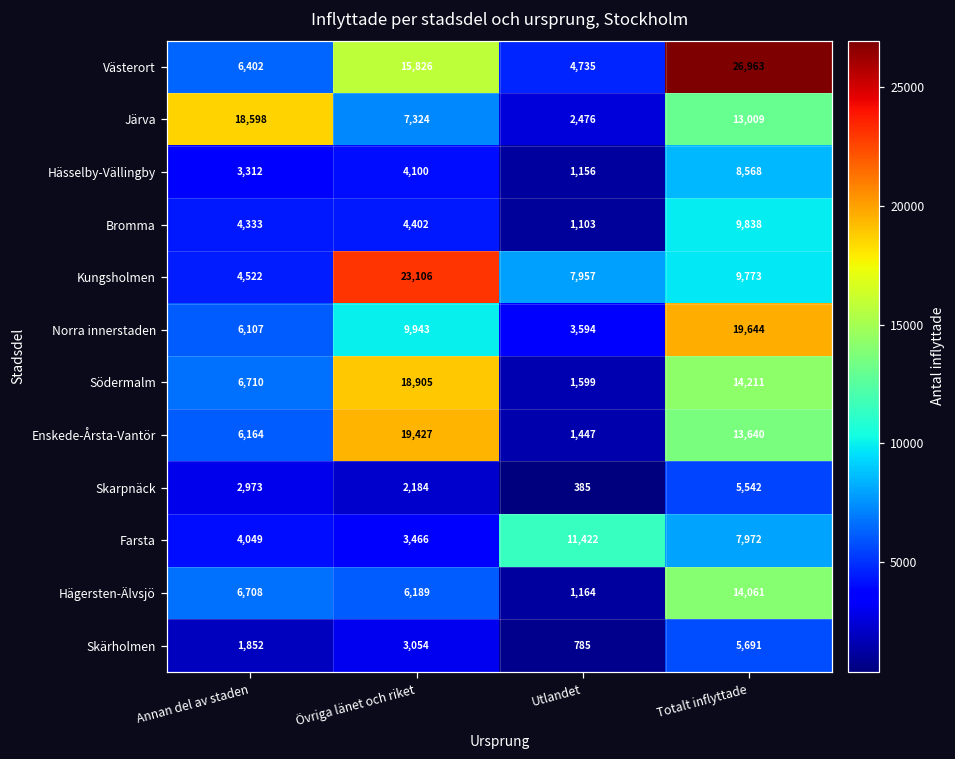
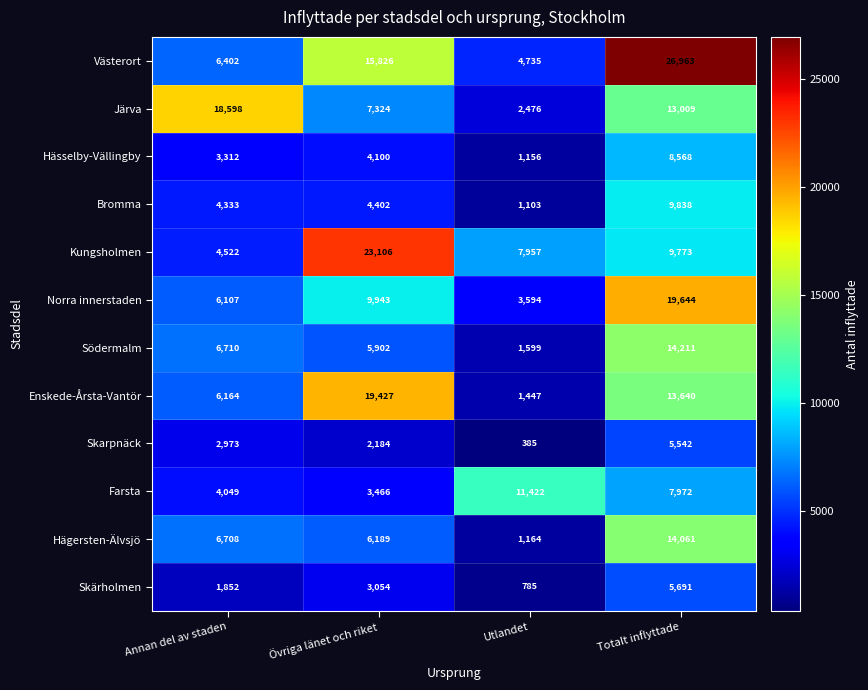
Södermalm, Övriga länet och riket: 18,905 -> 5,902
